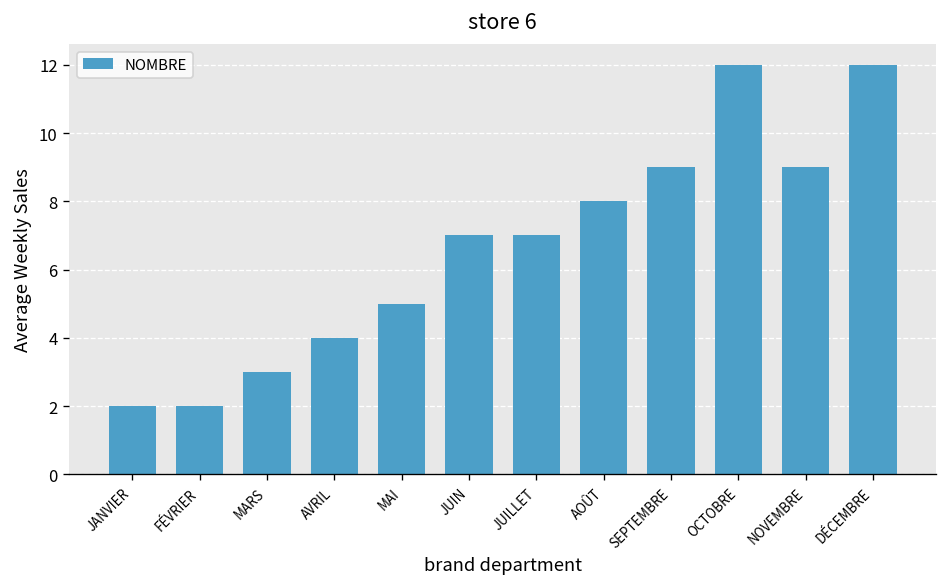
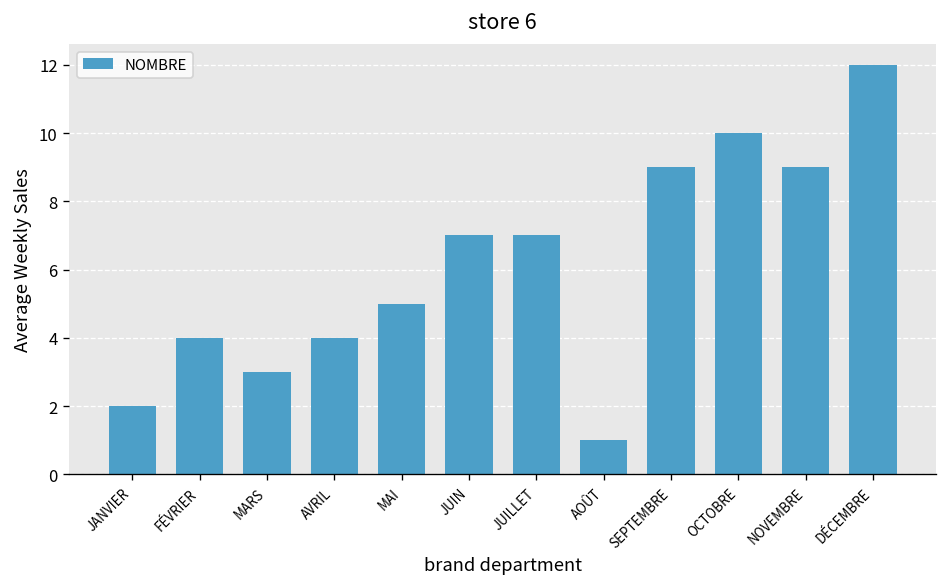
FÉVRIER: 2 -> 4
AOÛT: 8 -> 1
OCTOBRE: 12 -> 10
